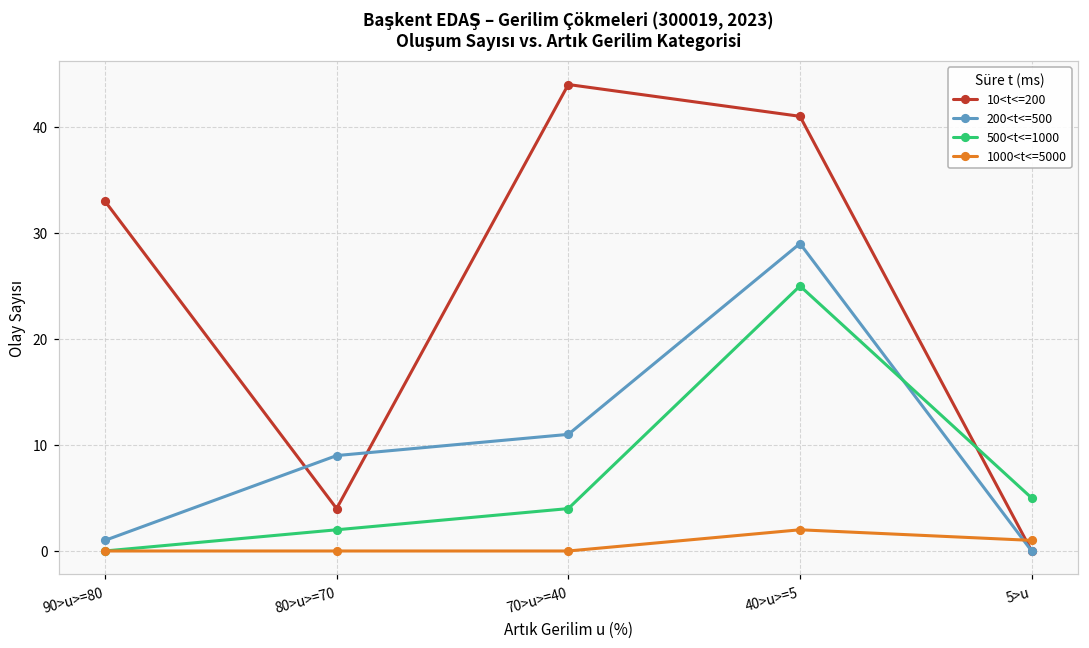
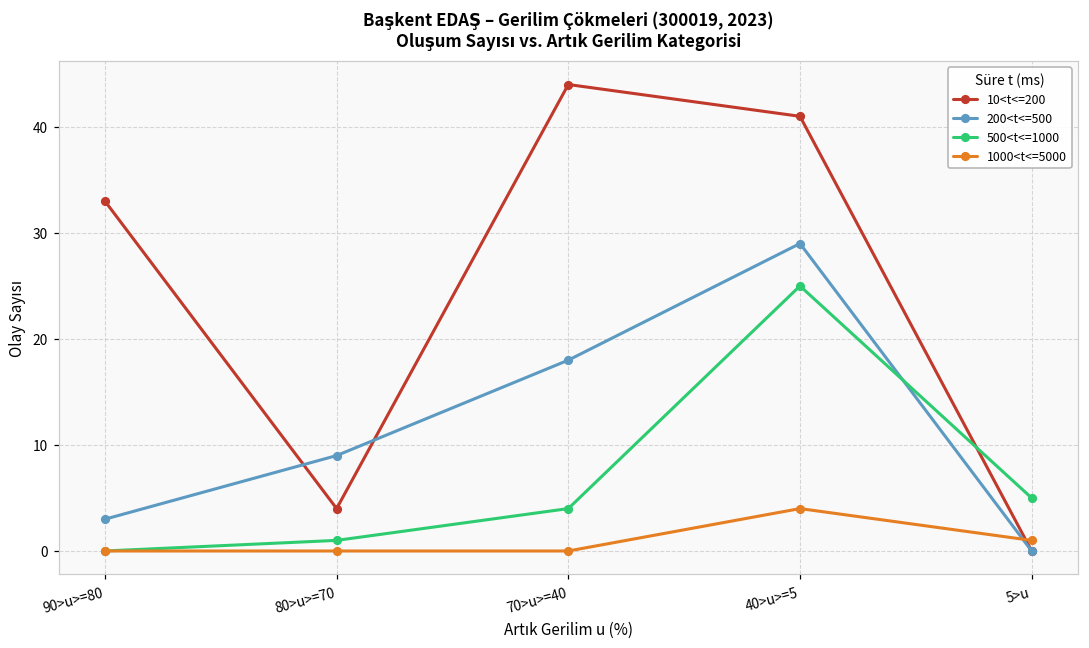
200<t<=500, 90>u>=80: 1 -> 3
500<t<=1000, 80>u>=70: 2 -> 1
200<t<=500, 70>u>=40: 11 -> 18
1000<t<=5000, 40>u>=5: 2 -> 4
